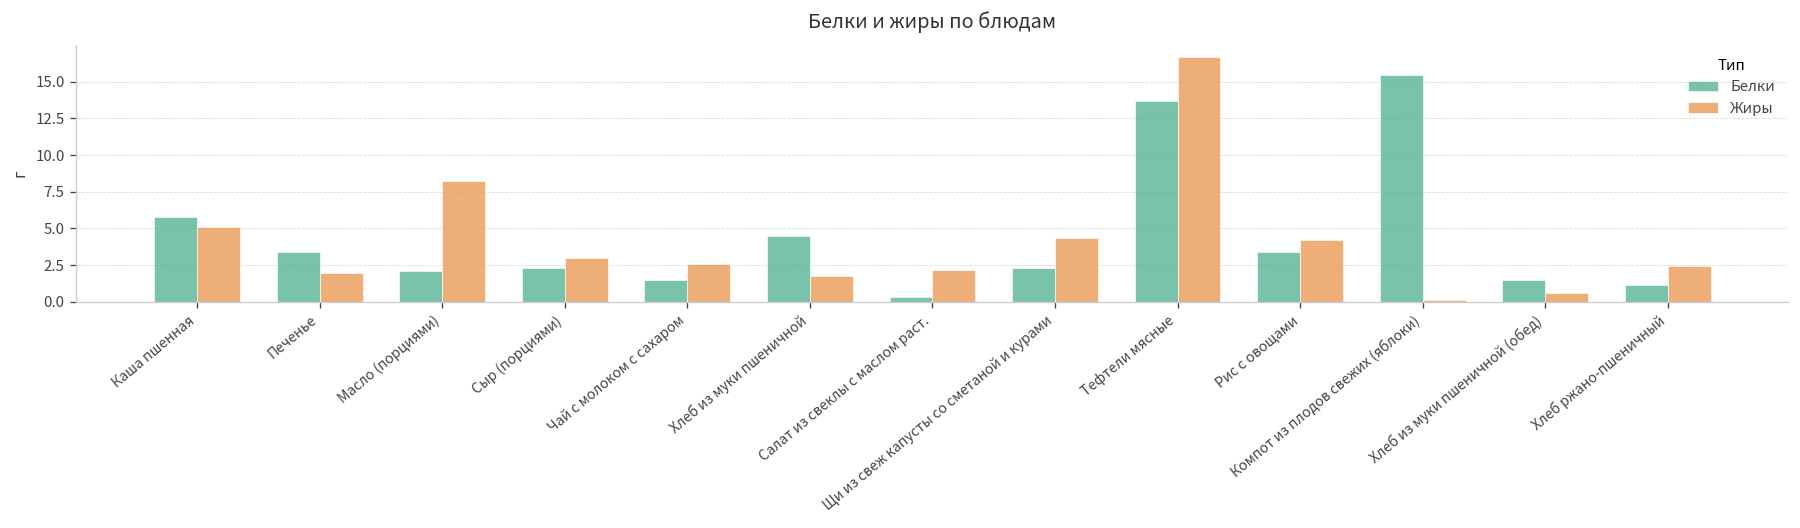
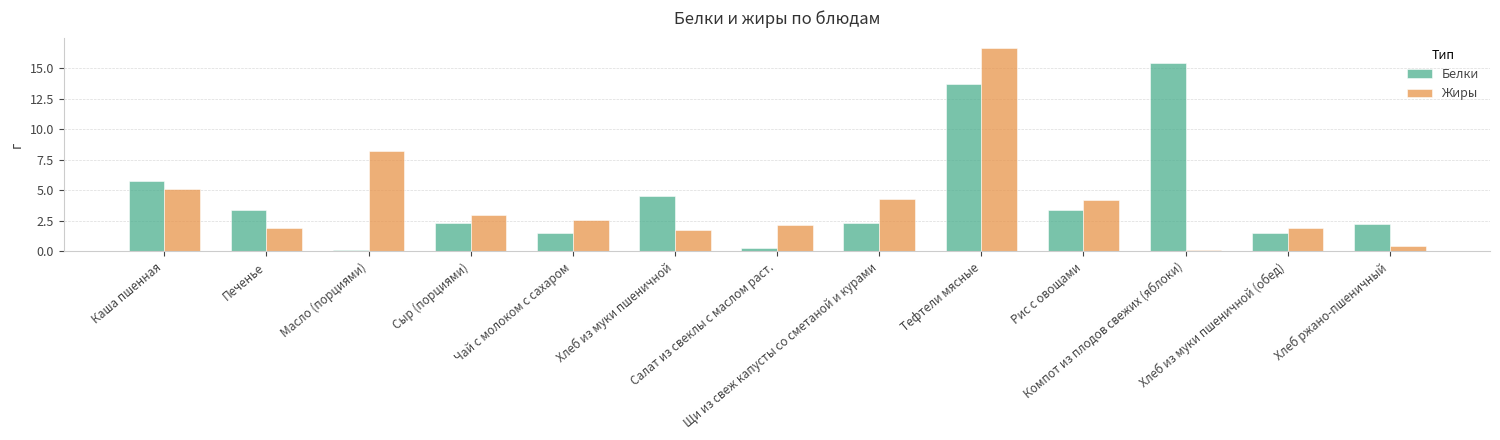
Белки, Масло (порциями): 2.1 -> 0.1
Жиры, Хлеб из муки пшеничной (обед): 0.6 -> 1.9
Белки, Хлеб ржано-пшеничный: 1.2 -> 2.2
Жиры, Хлеб ржано-пшеничный: 2.4 -> 0.4
